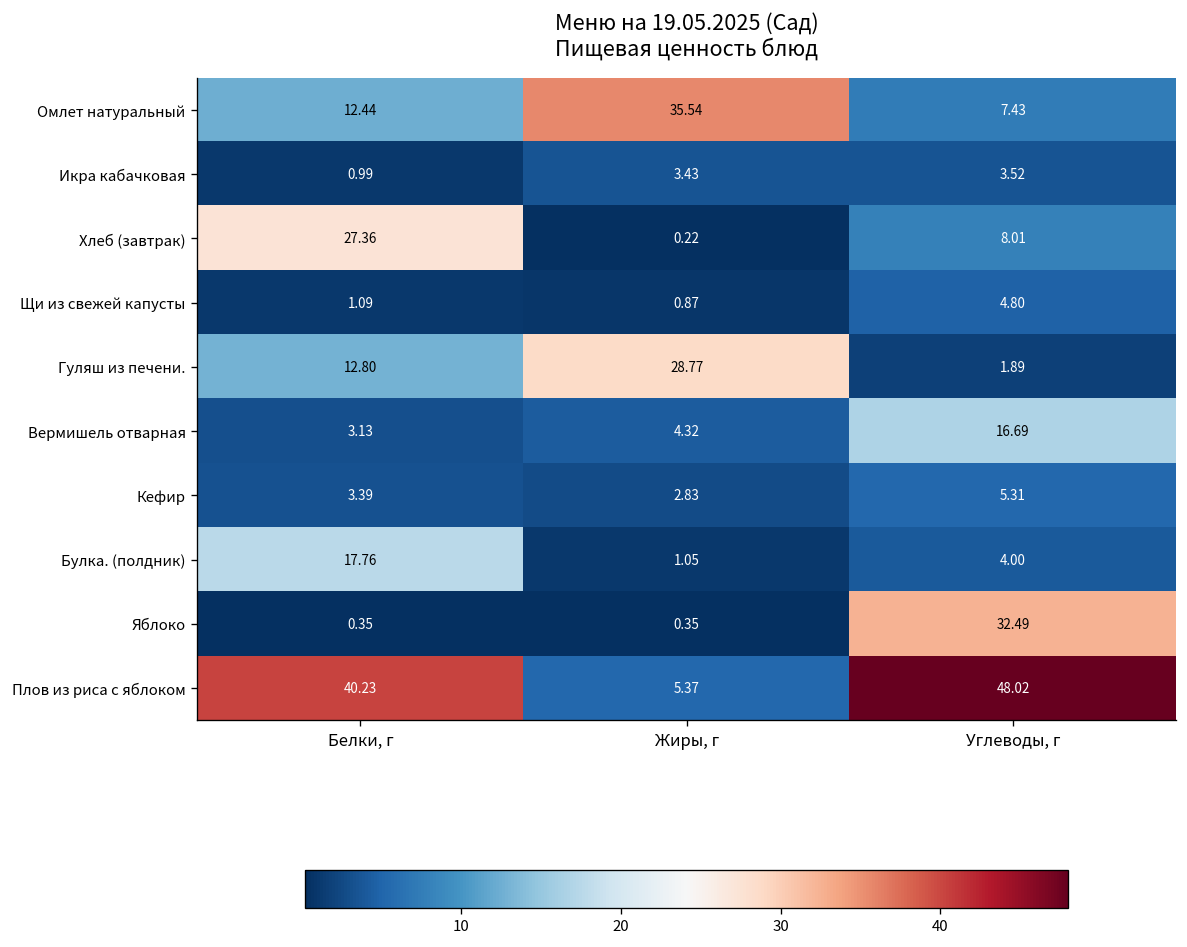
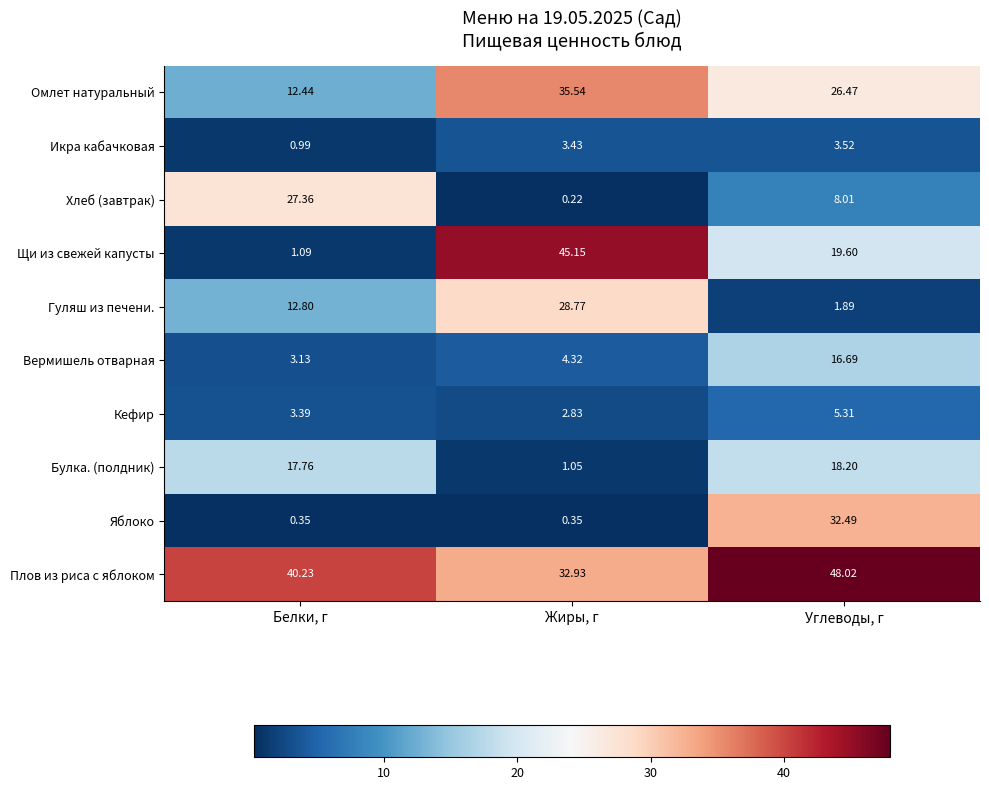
Омлет натуральный, Углеводы, г: 7.43 -> 26.47
Щи из свежей капусты, Жиры, г: 0.87 -> 45.15
Щи из свежей капусты, Углеводы, г: 4.80 -> 19.60
Булка. (полдник), Углеводы, г: 4.00 -> 18.20
Плов из риса с яблоком, Жиры, г: 5.37 -> 32.93
